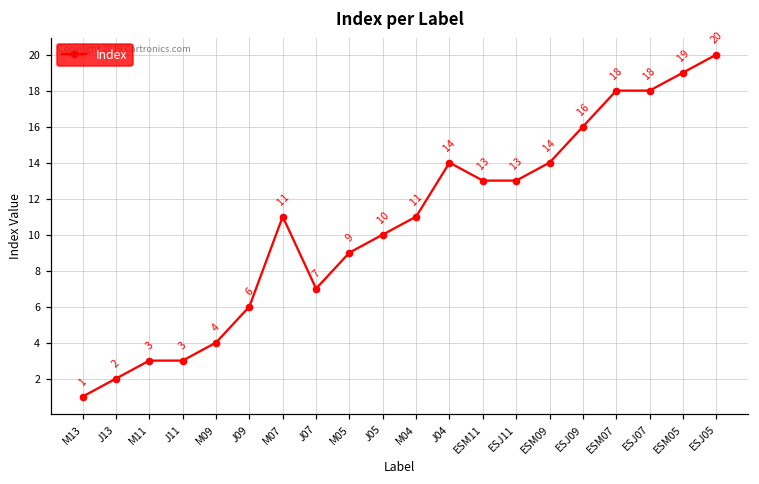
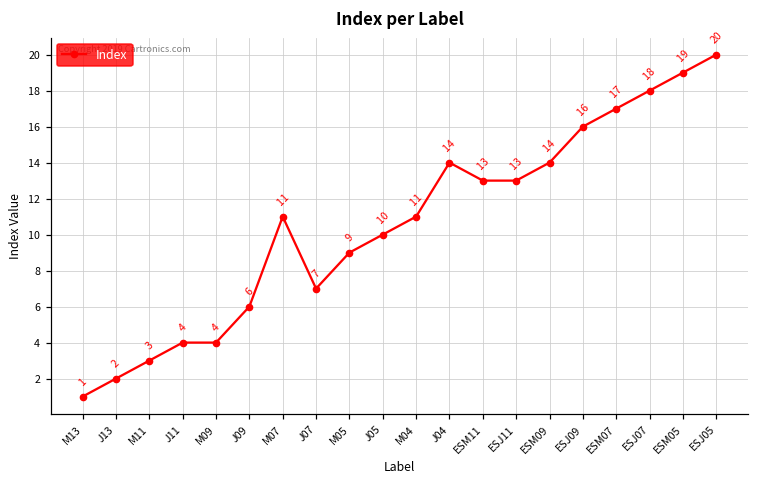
J11: 3 -> 4
ESM07: 18 -> 17
